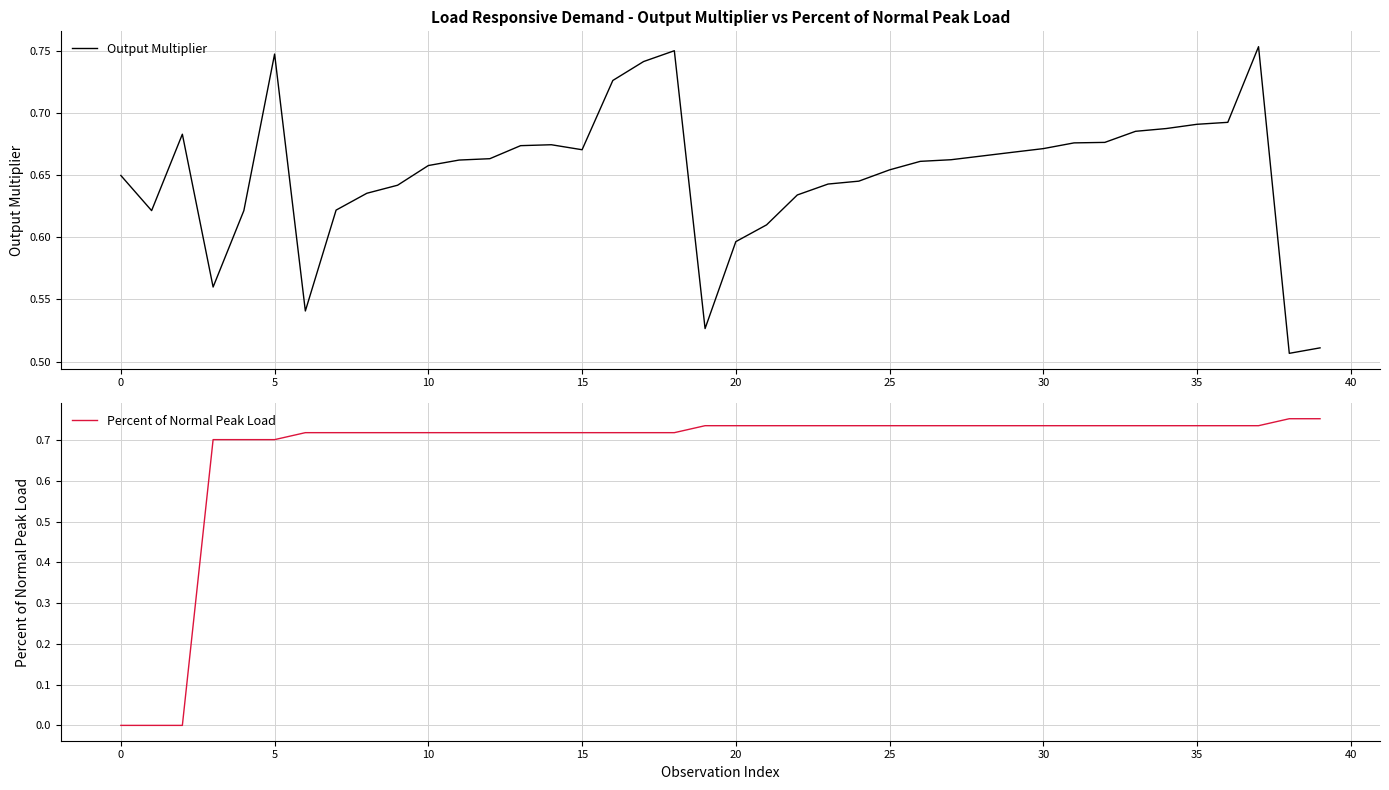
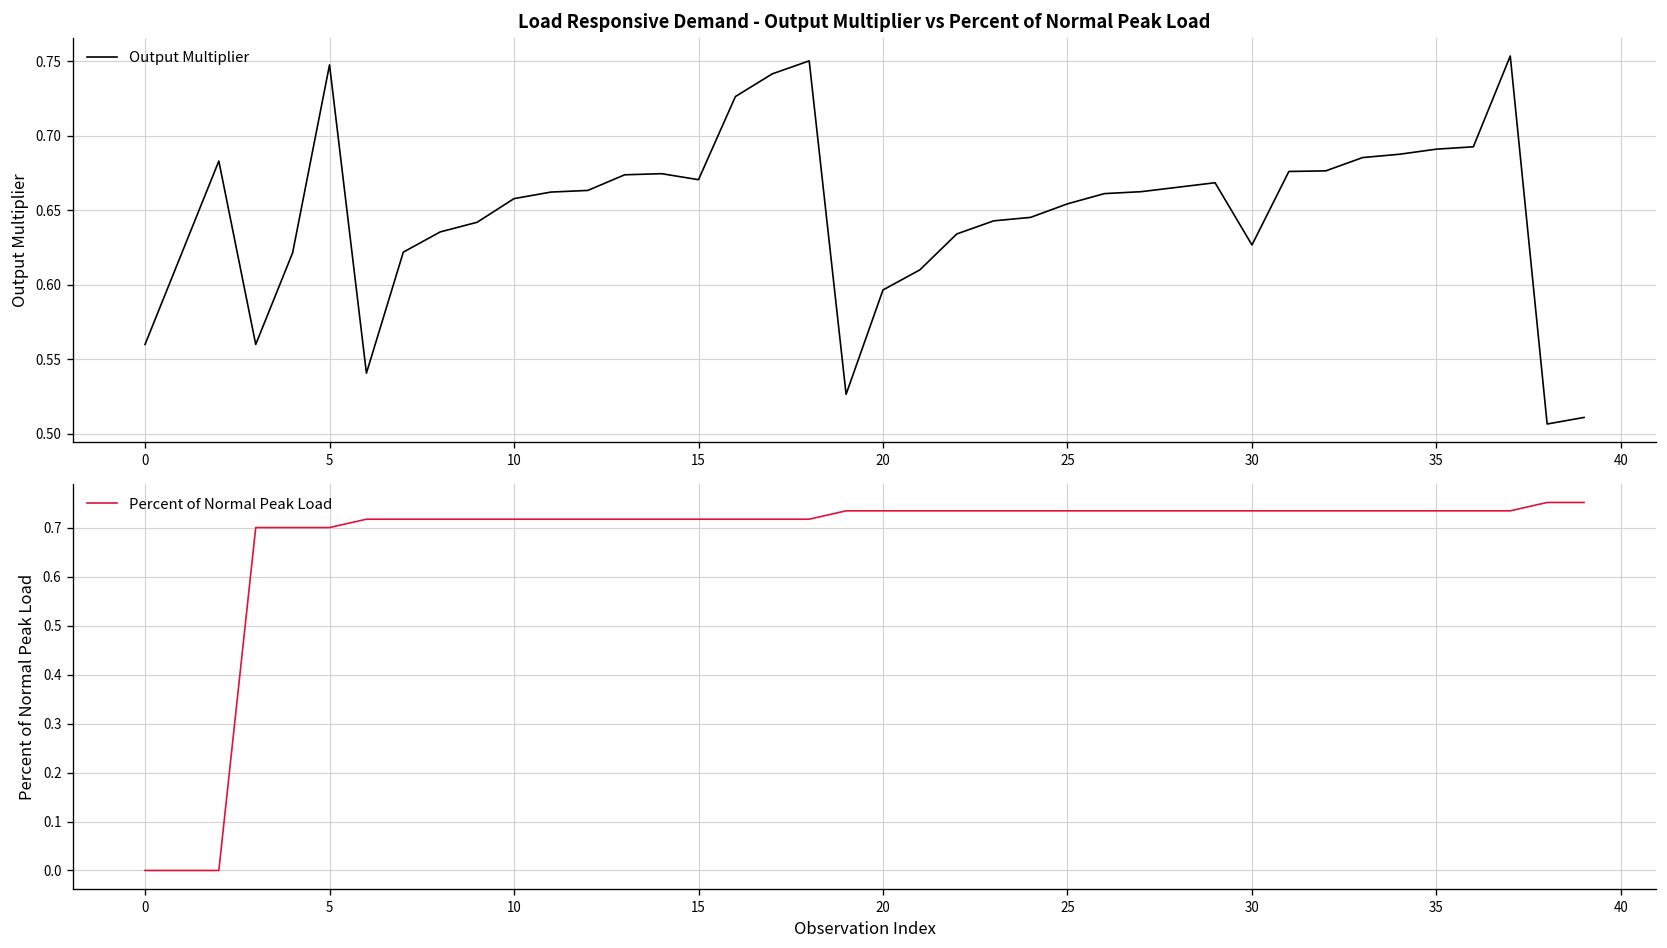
Load Responsive Demand - Output Multiplier vs Percent of Normal Peak Load, 0: 0.650 -> 0.560
Load Responsive Demand - Output Multiplier vs Percent of Normal Peak Load, 30: 0.671 -> 0.627
